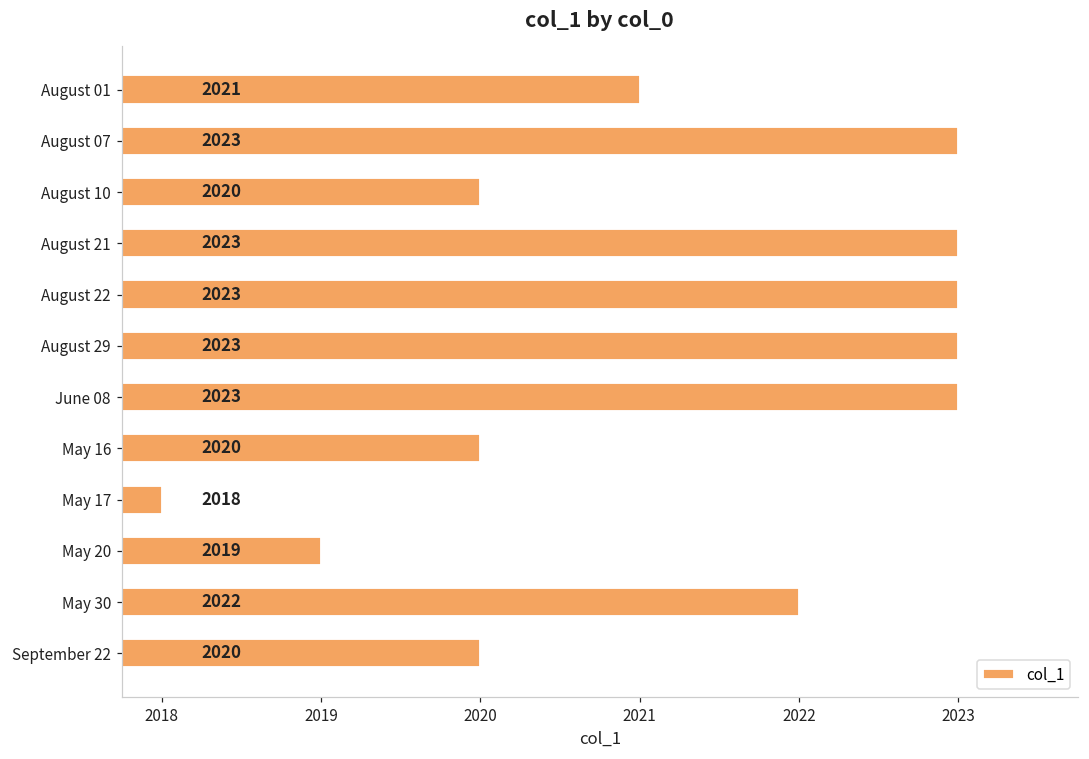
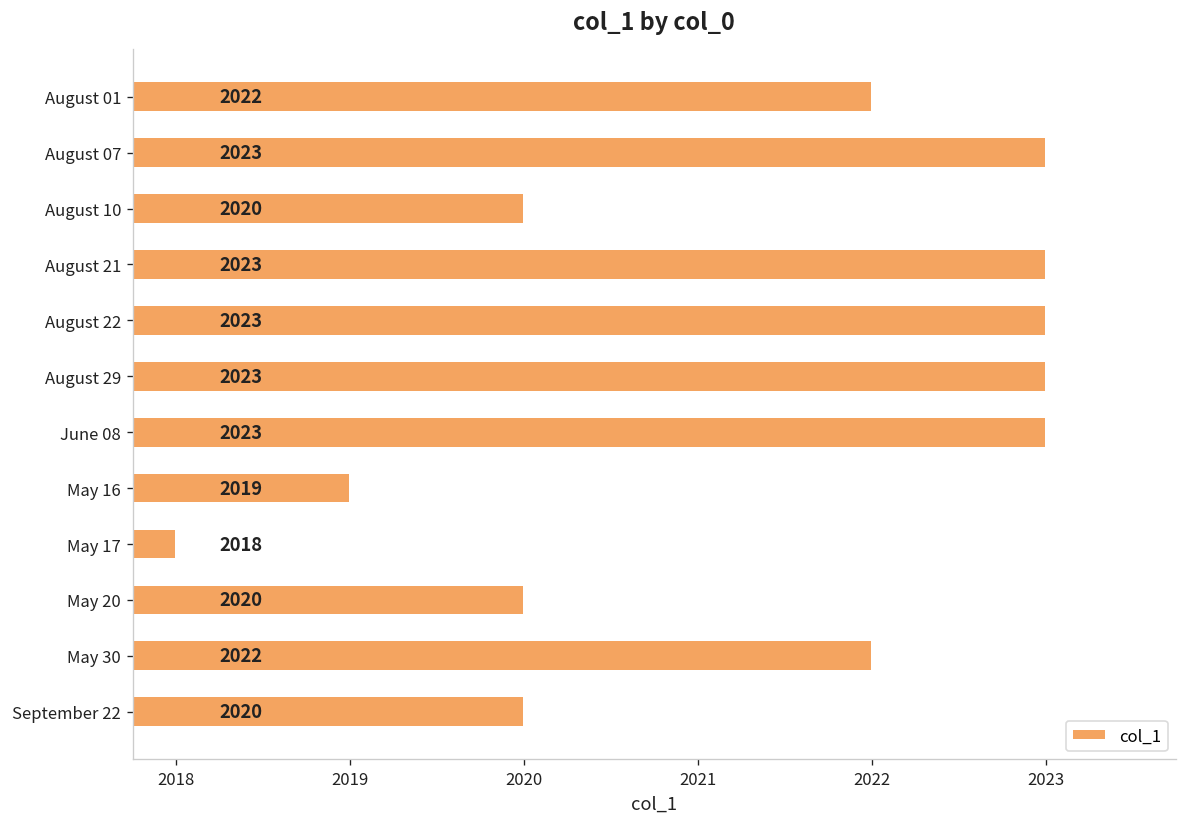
August 01: 2021 -> 2022
May 16: 2020 -> 2019
May 20: 2019 -> 2020
